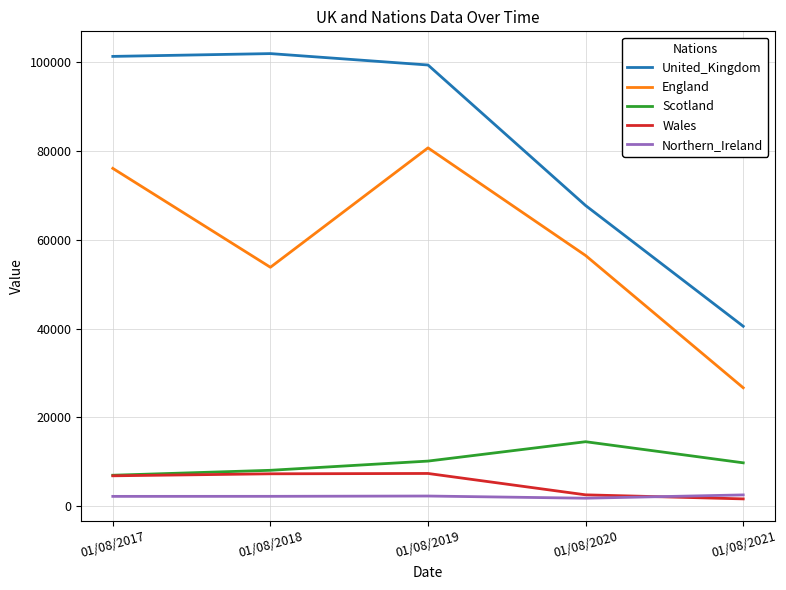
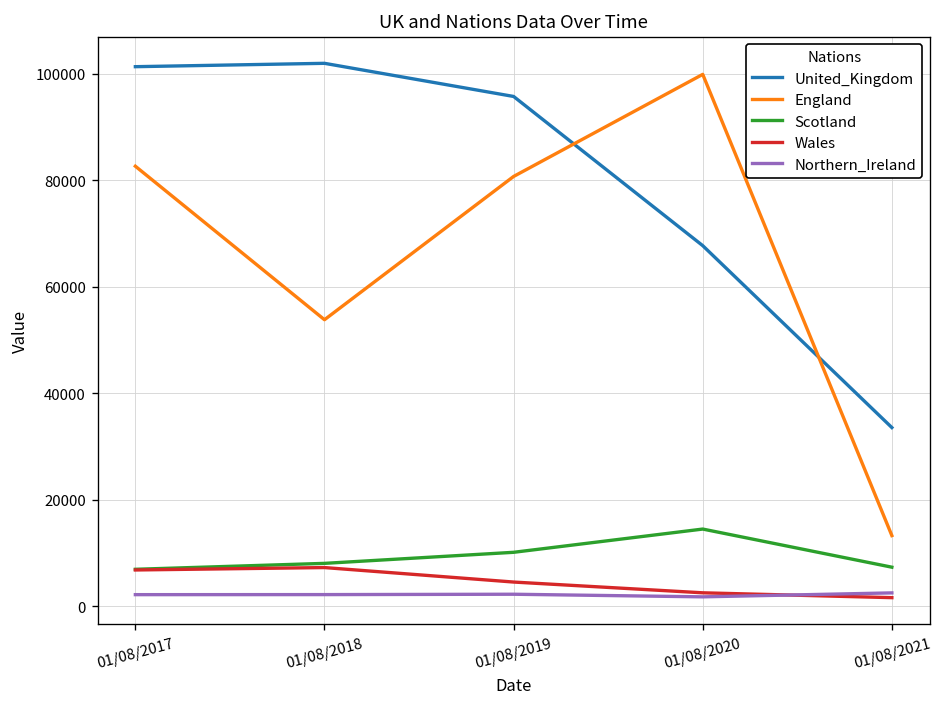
England, 01/08/2017: 76000 -> 83000
United_Kingdom, 01/08/2019: 99000 -> 96000
Wales, 01/08/2019: 7000 -> 5000
England, 01/08/2020: 56000 -> 100000
United_Kingdom, 01/08/2021: 41000 -> 34000
England, 01/08/2021: 27000 -> 13000
Scotland, 01/08/2021: 10000 -> 7000
